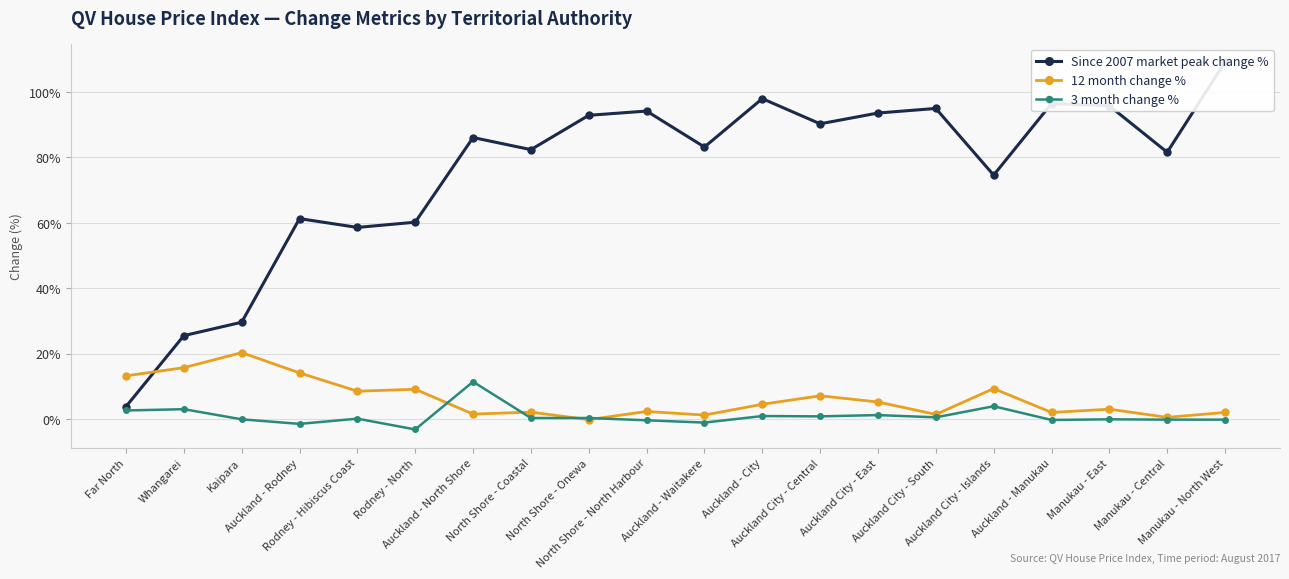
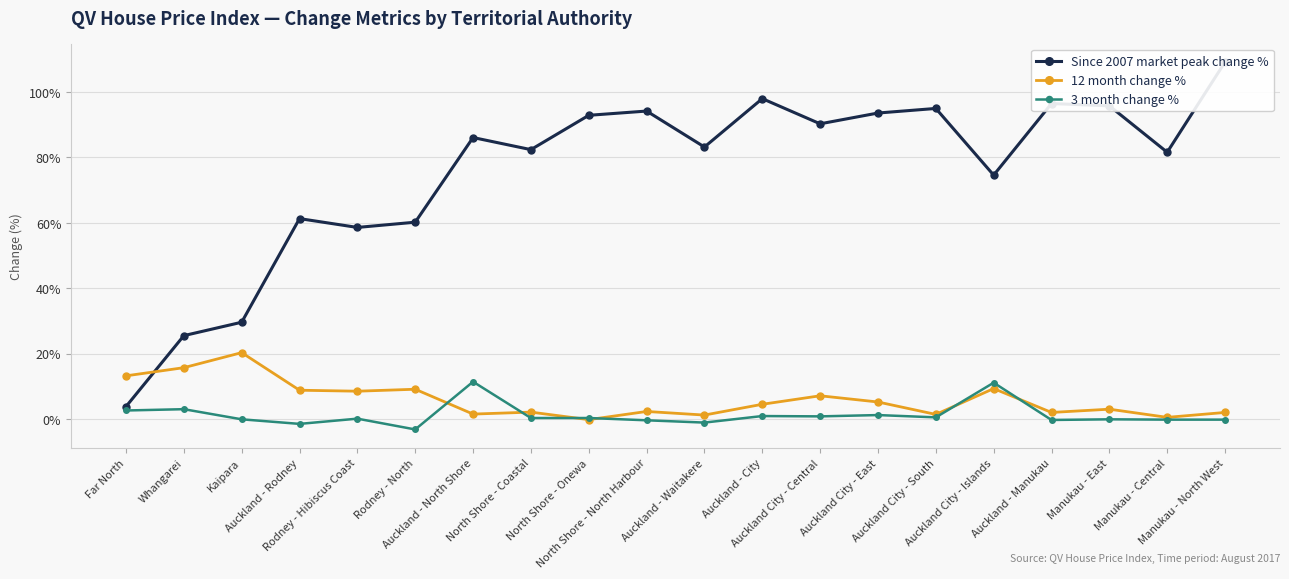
12 month change %, Auckland - Rodney: 14% -> 9%
3 month change %, Auckland City - Islands: 4% -> 11%
